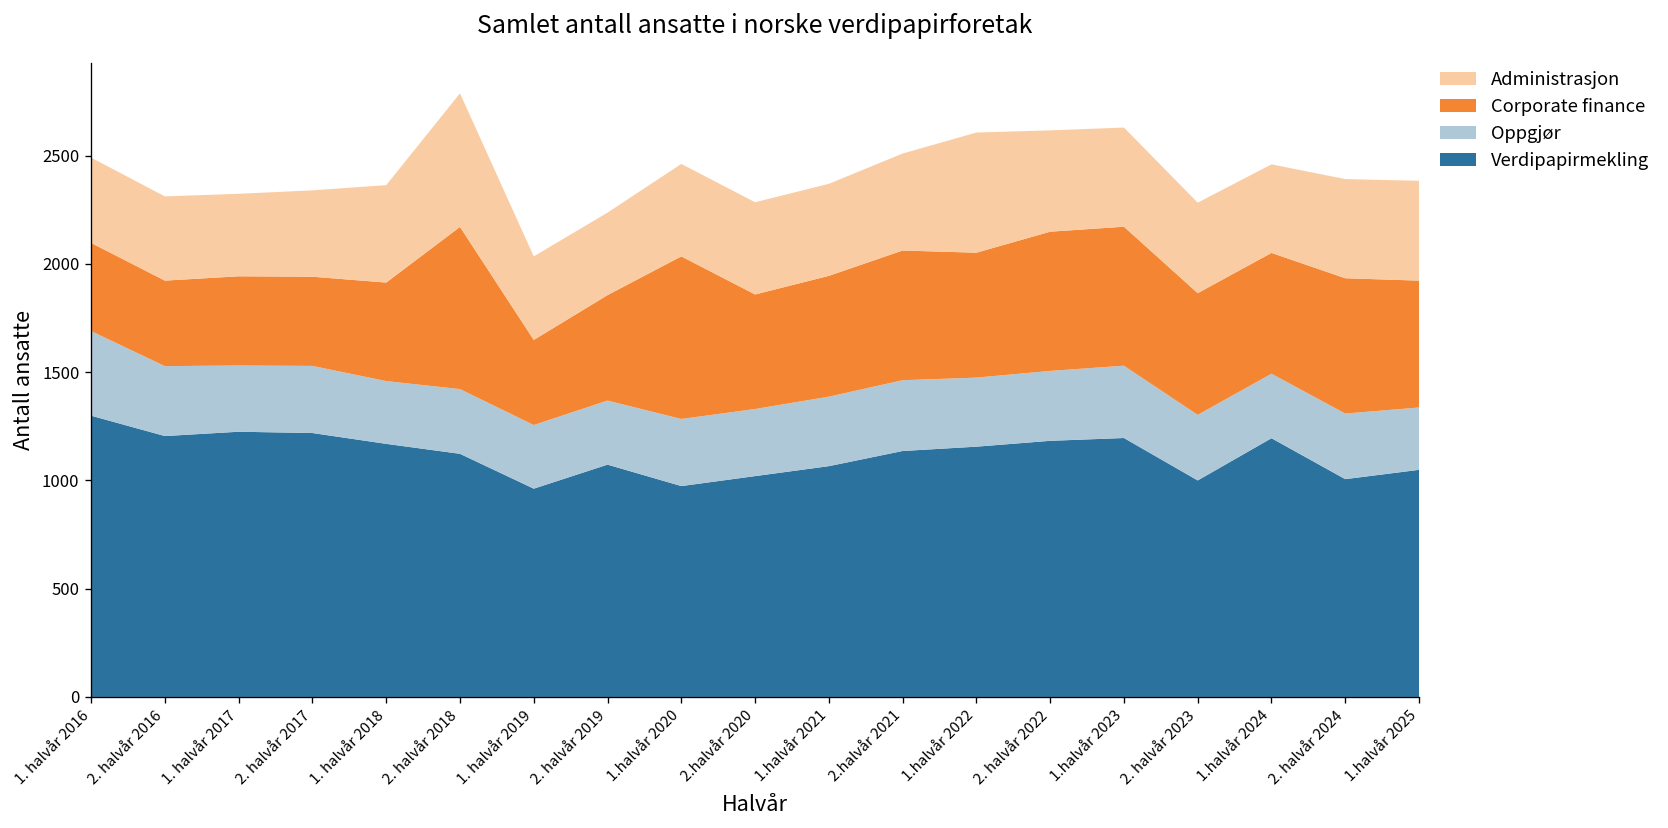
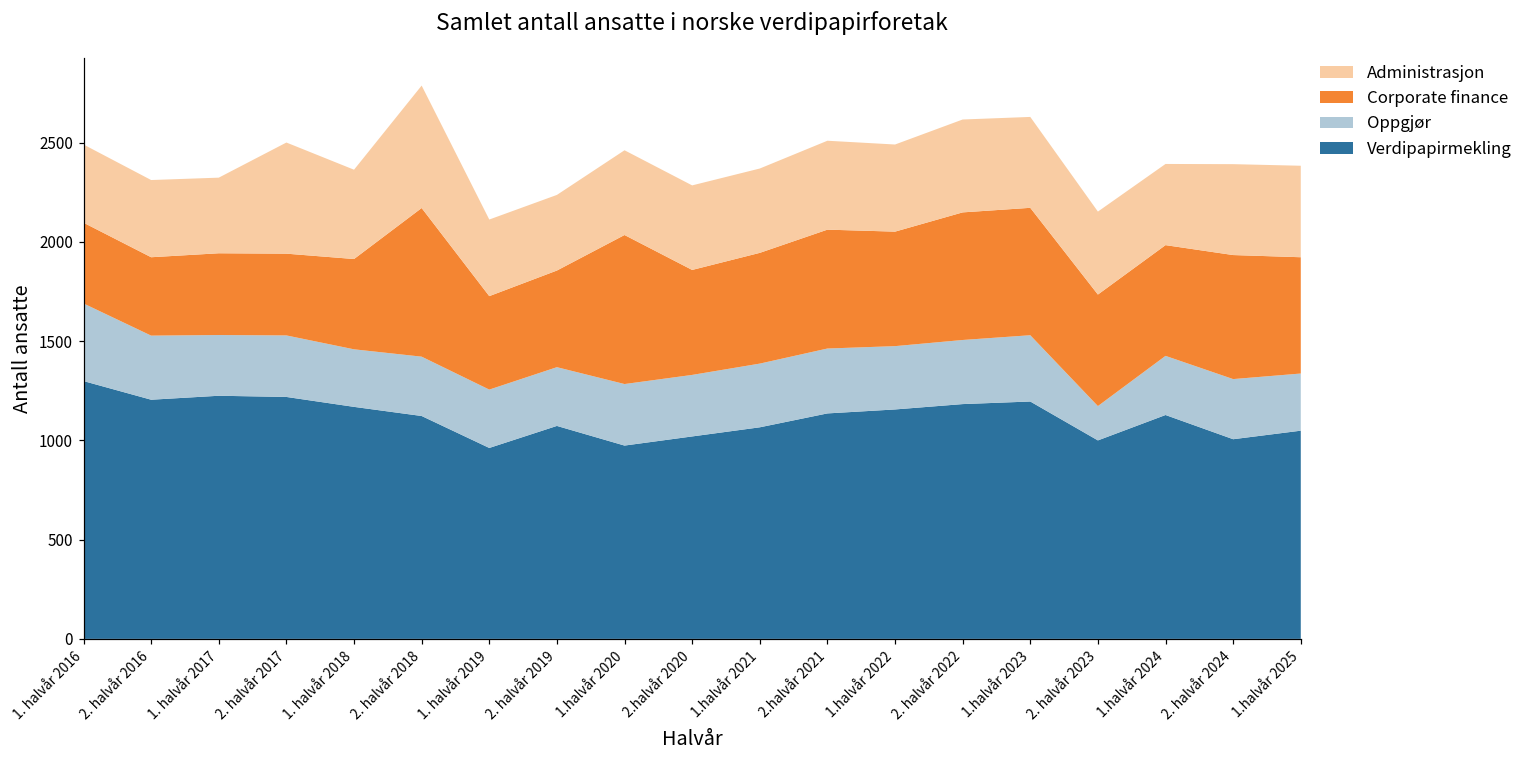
Administrasjon, 2. halvår 2017: 400 -> 560
Corporate finance, 1. halvår 2019: 390 -> 470
Administrasjon, 1.halvår 2022: 560 -> 440
Oppgjør, 2. halvår 2023: 300 -> 170
Verdipapirmekling, 1.halvår 2024: 1200 -> 1130
